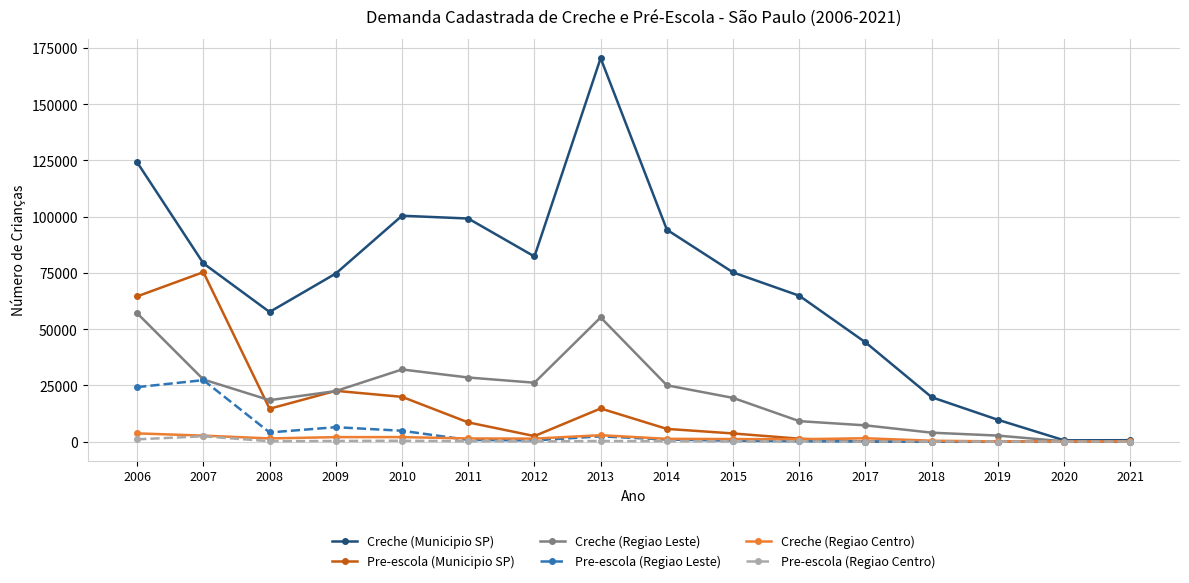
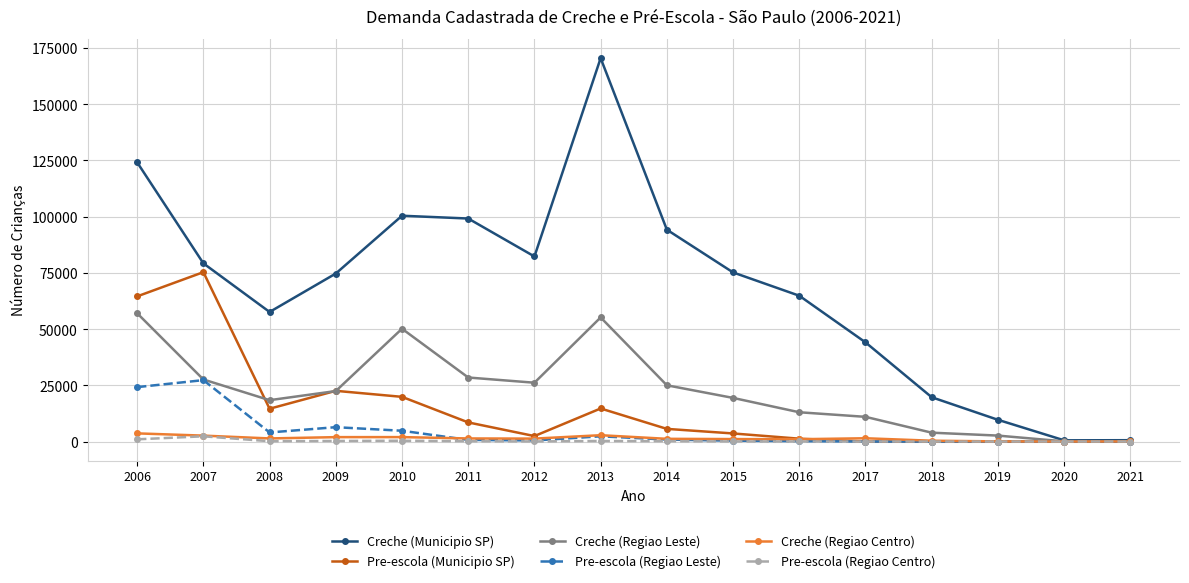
Creche (Regiao Leste), 2010: 32000 -> 50000
Creche (Regiao Leste), 2016: 9000 -> 13000
Creche (Regiao Leste), 2017: 7000 -> 11000
